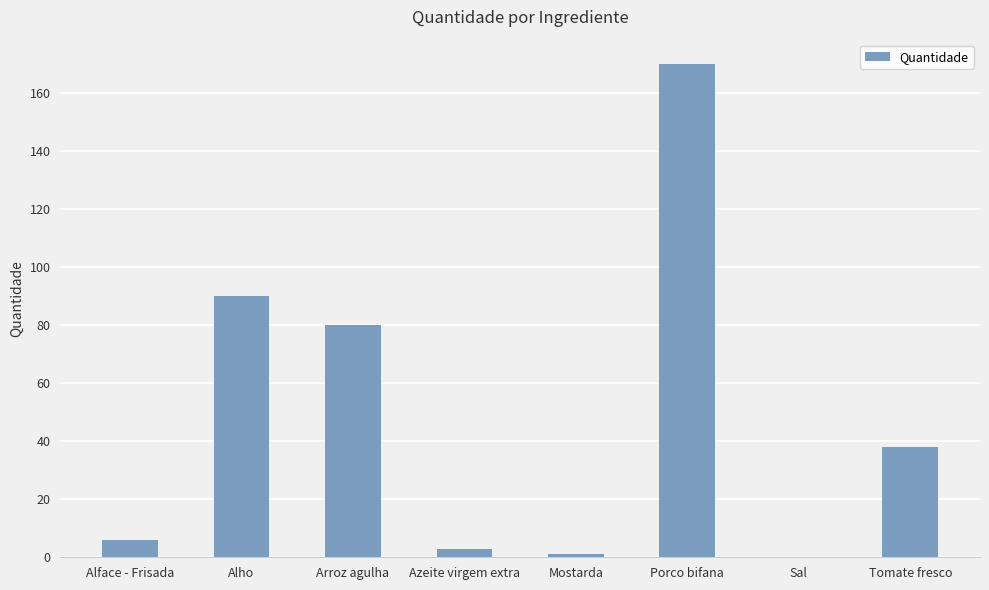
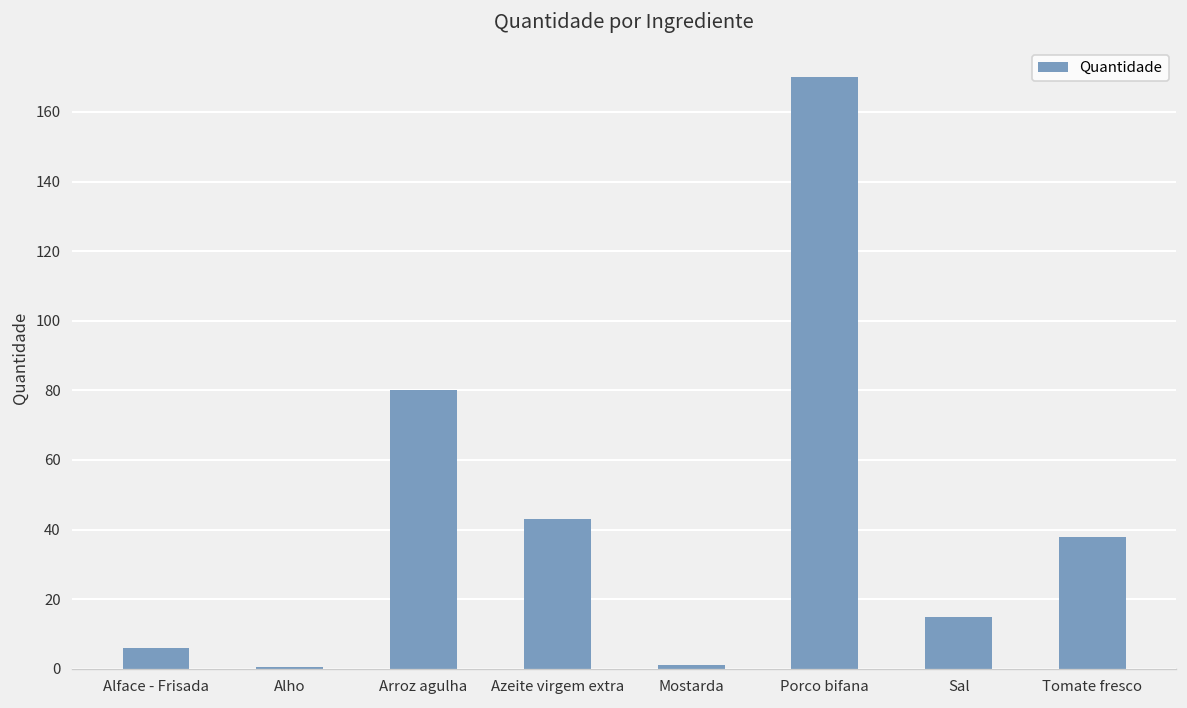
Alho: 90 -> 1
Azeite virgem extra: 3 -> 43
Sal: 0 -> 15
